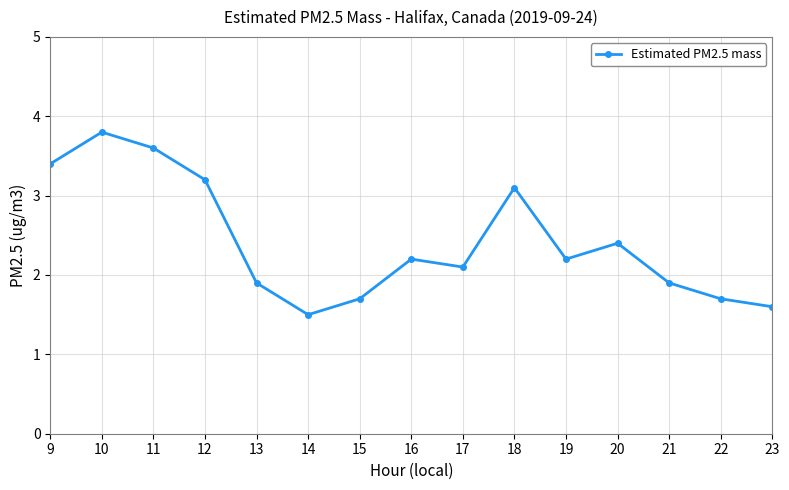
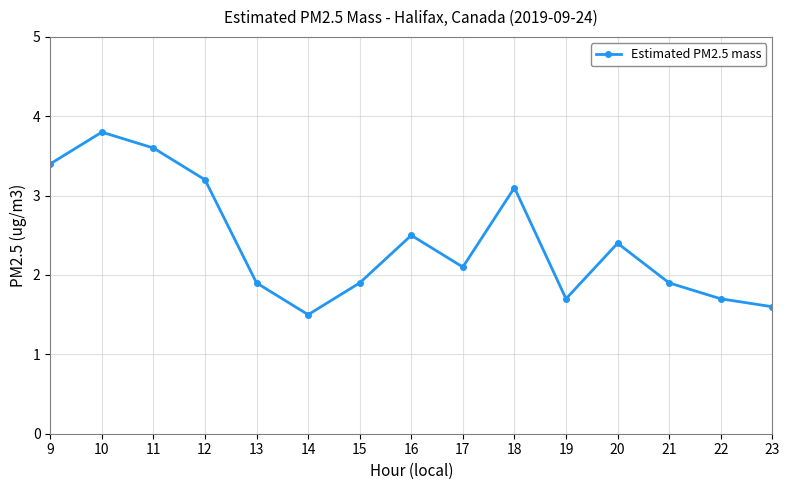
15: 1.7 -> 1.9
16: 2.2 -> 2.5
19: 2.2 -> 1.7
